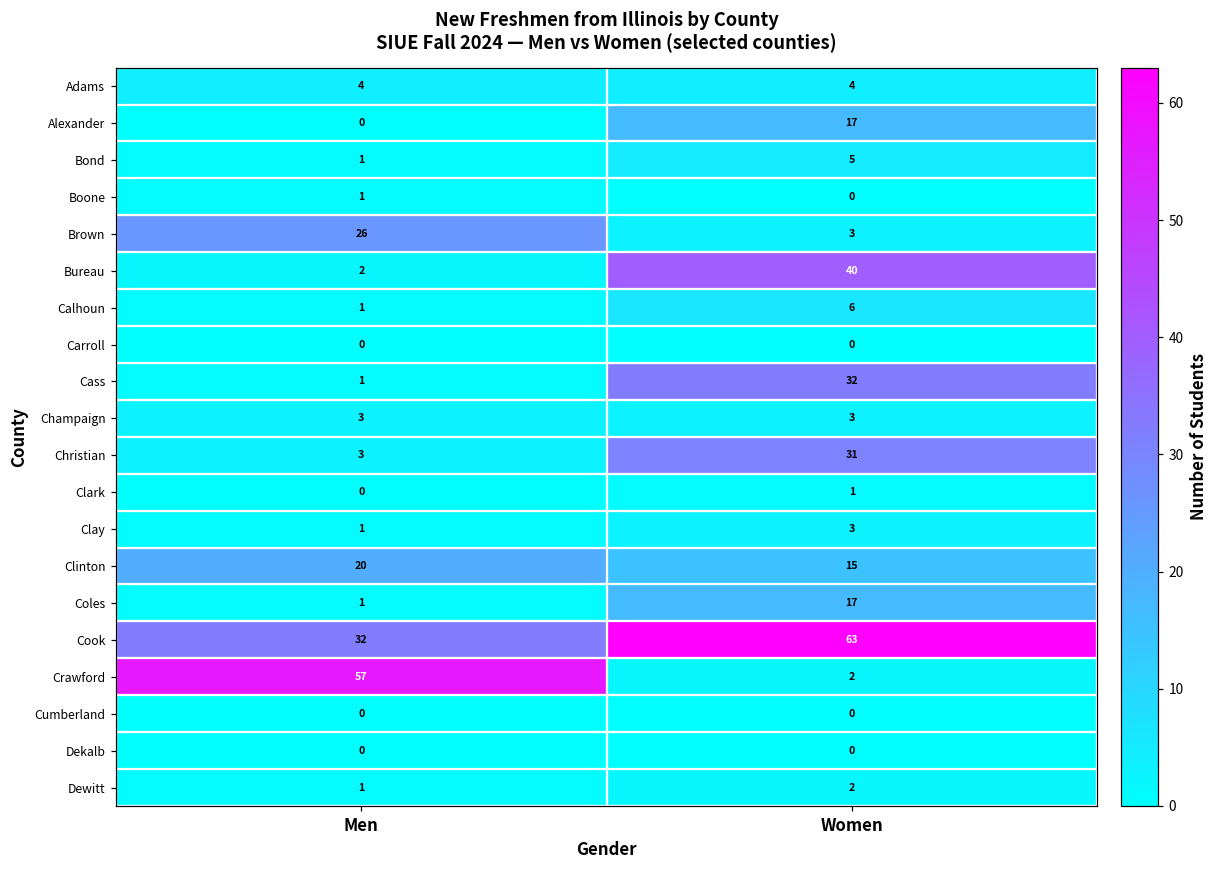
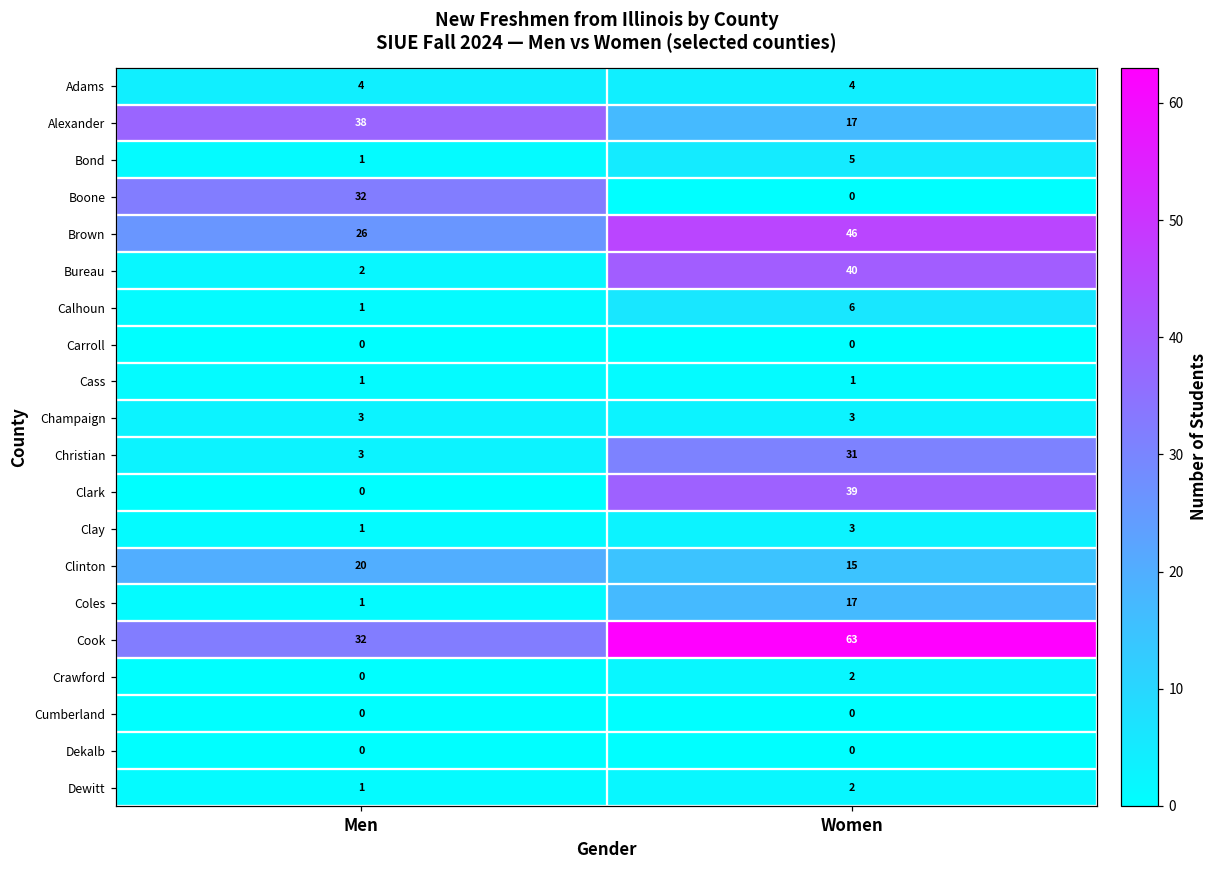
Alexander, Men: 0 -> 38
Boone, Men: 1 -> 32
Brown, Women: 3 -> 46
Cass, Women: 32 -> 1
Clark, Women: 1 -> 39
Crawford, Men: 57 -> 0
